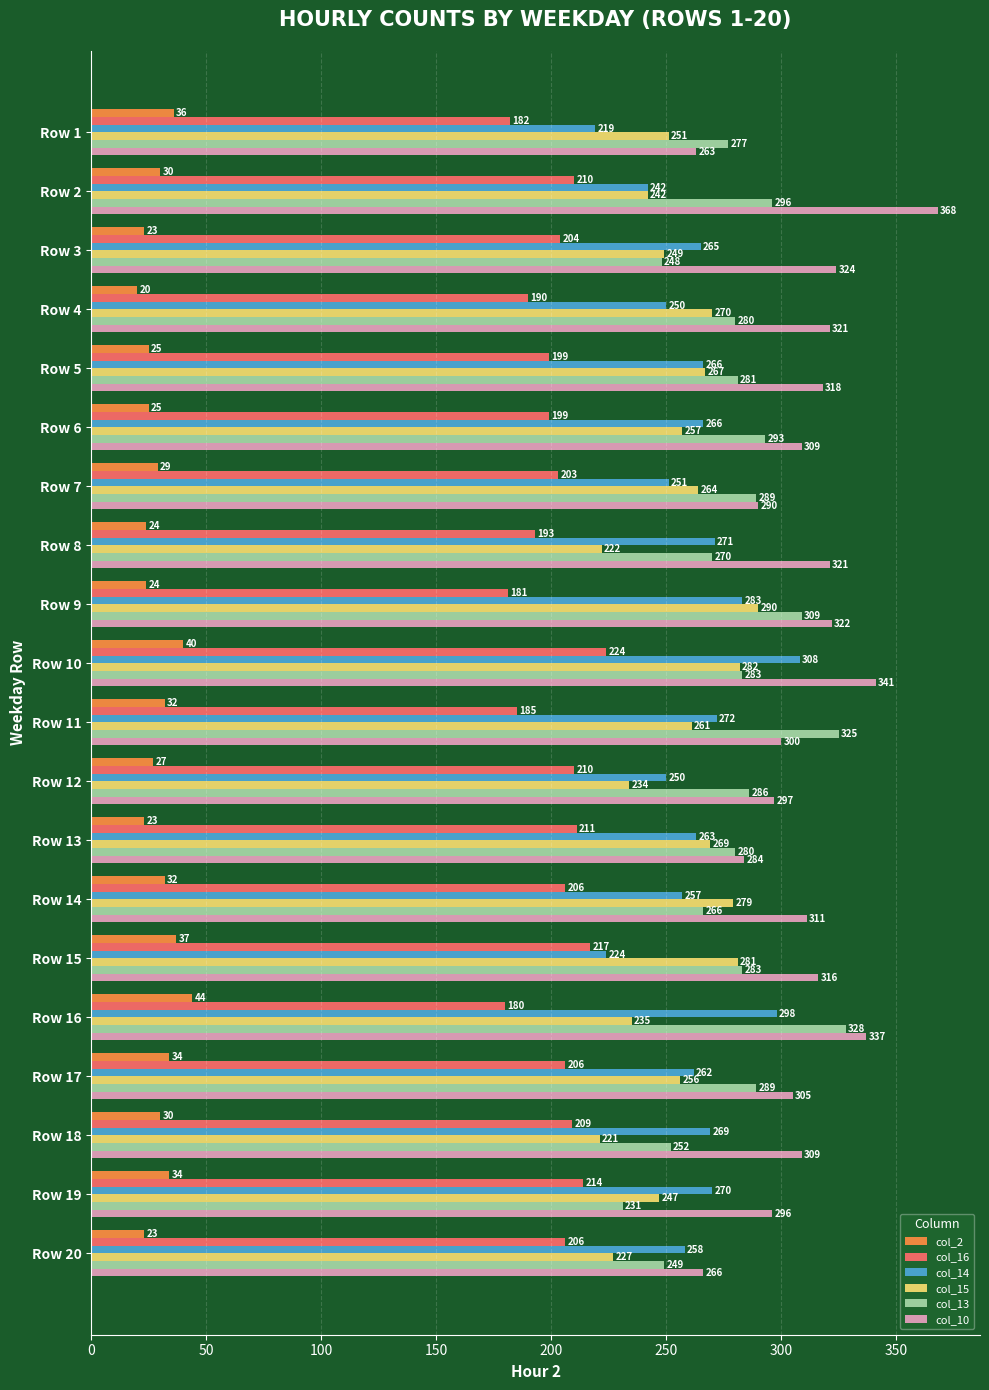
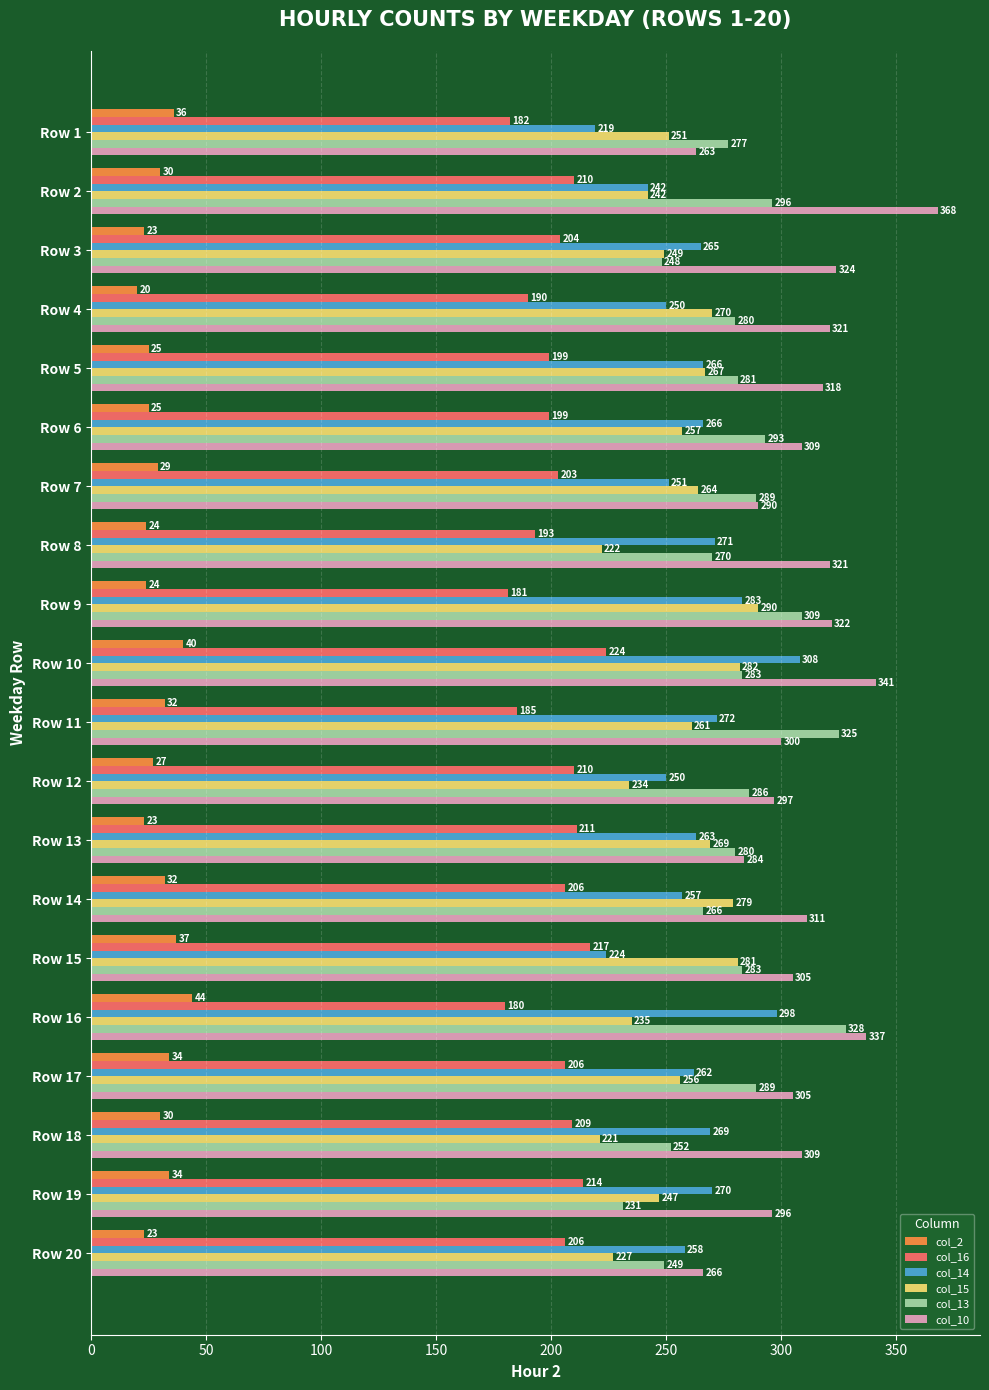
col_10, Row 15: 316 -> 305
